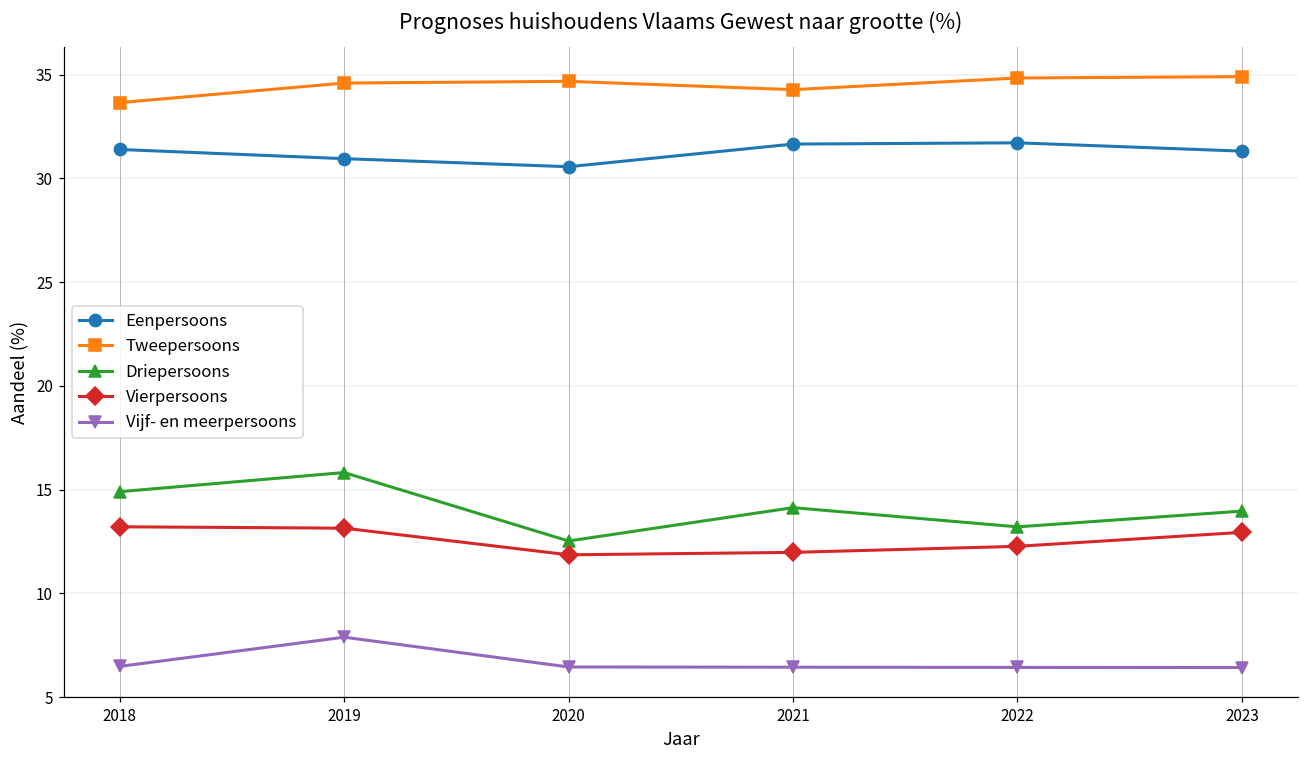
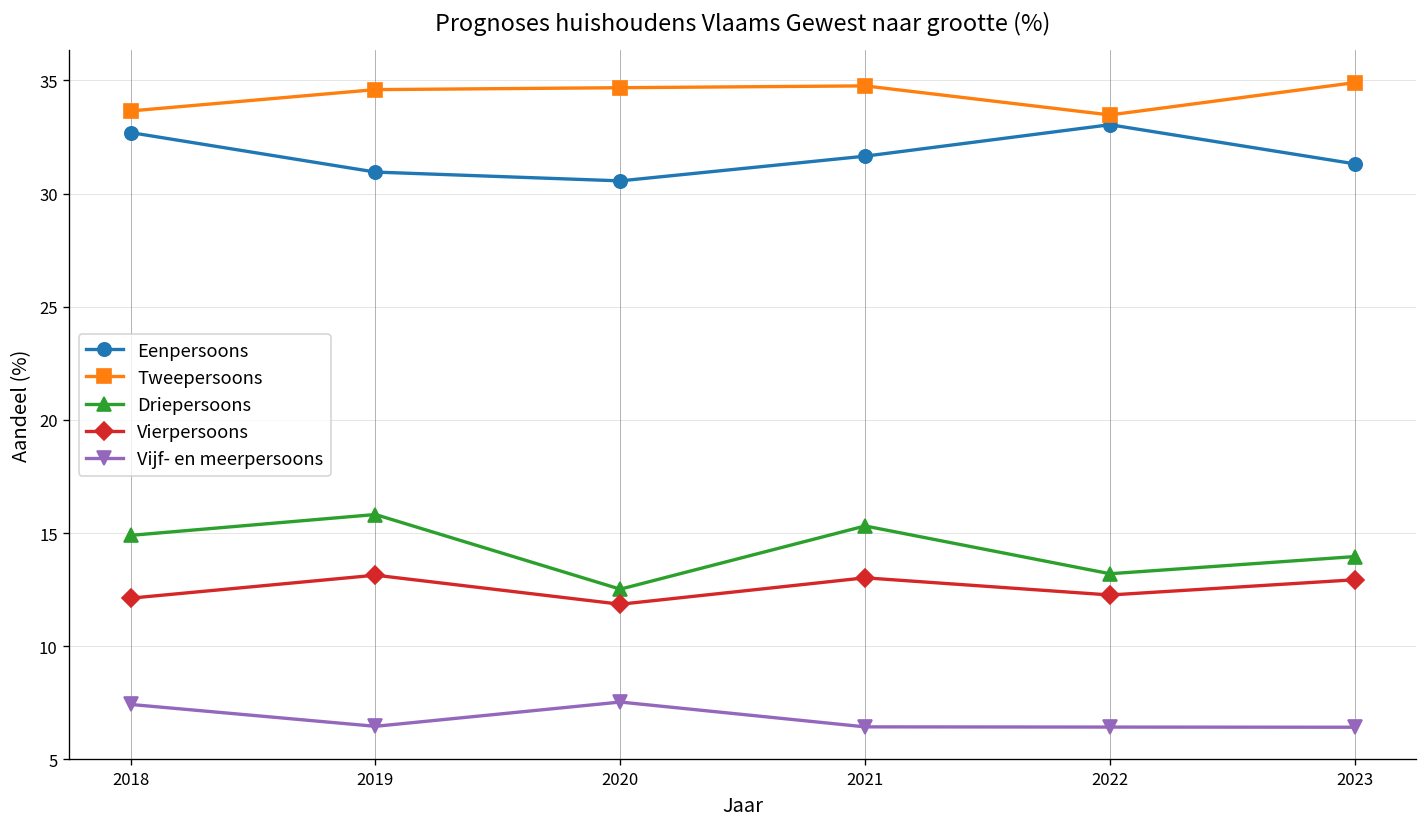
Eenpersoons, 2018: 31.4 -> 32.7
Vierpersoons, 2018: 13.2 -> 12.1
Vijf- en meerpersoons, 2018: 6.5 -> 7.4
Vijf- en meerpersoons, 2019: 7.9 -> 6.5
Vijf- en meerpersoons, 2020: 6.5 -> 7.5
Tweepersoons, 2021: 34.3 -> 34.8
Driepersoons, 2021: 14.1 -> 15.3
Vierpersoons, 2021: 12.0 -> 13.0
Eenpersoons, 2022: 31.7 -> 33.0
Tweepersoons, 2022: 34.8 -> 33.5
